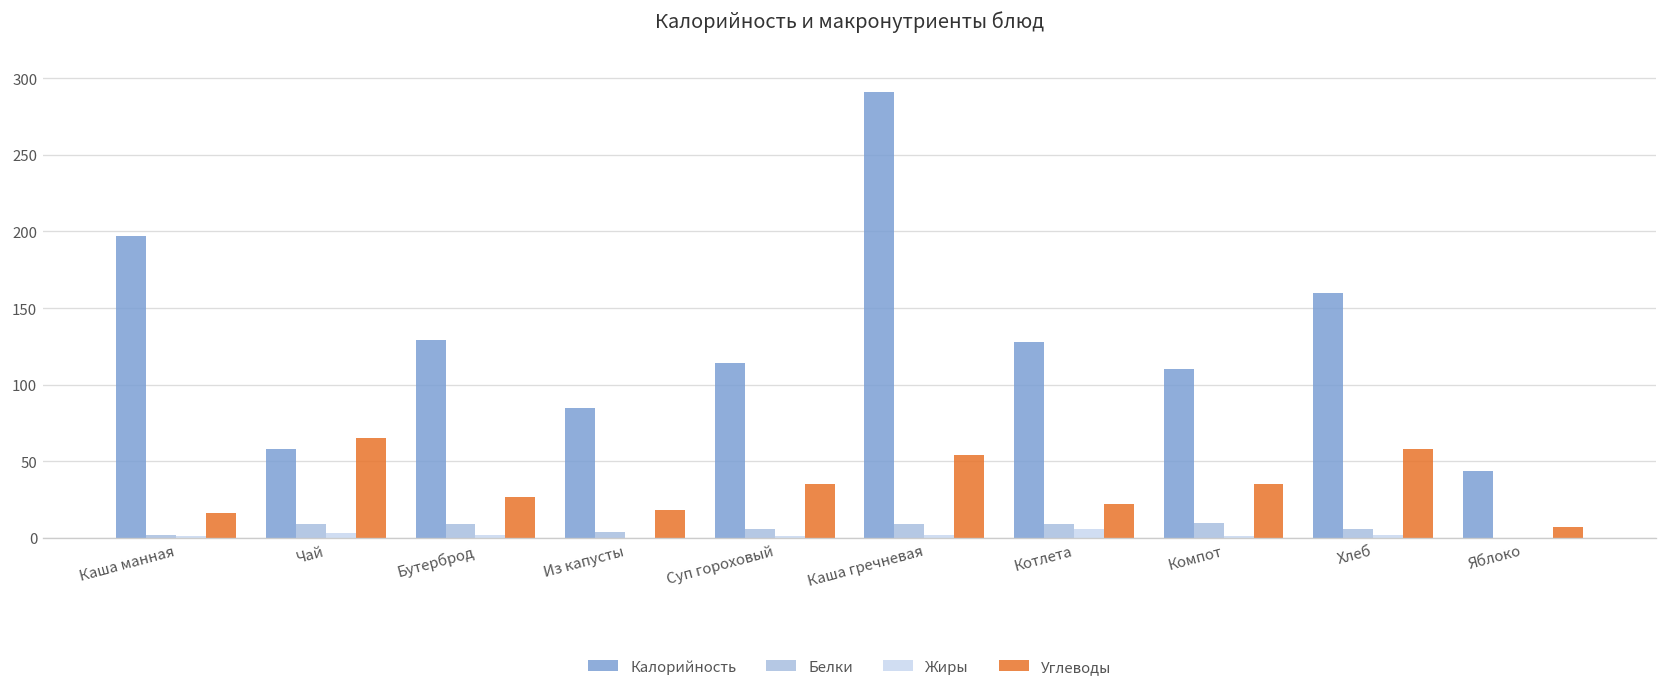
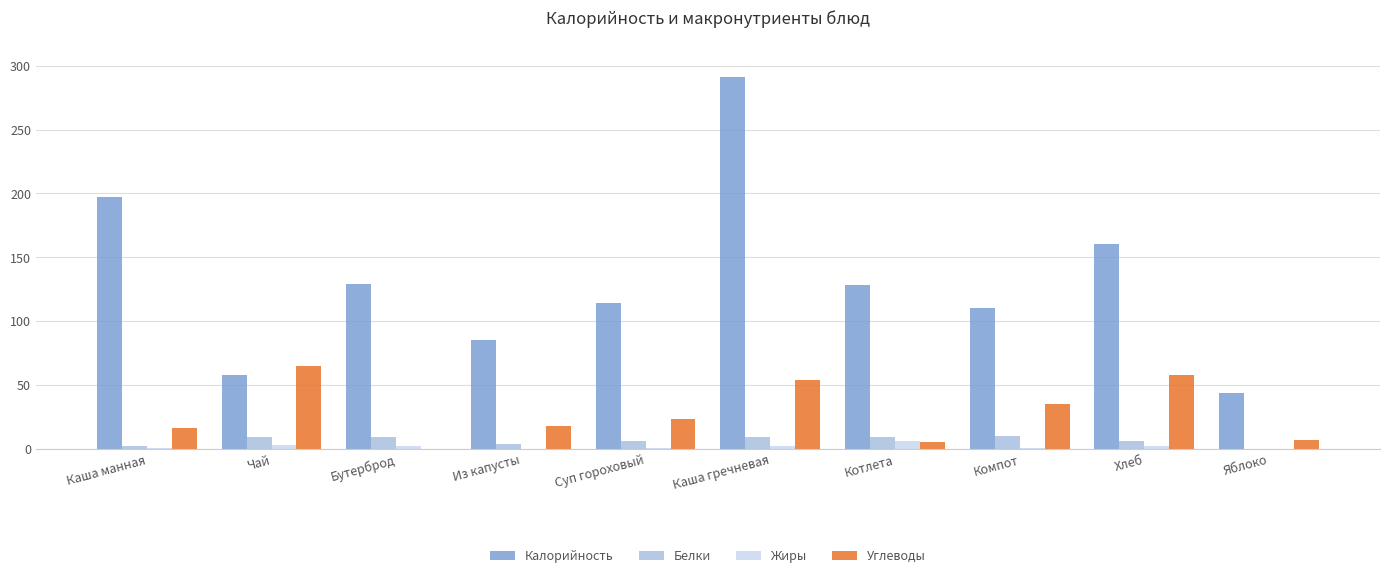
Углеводы, Бутерброд: 27 -> 0
Углеводы, Суп гороховый: 35 -> 23
Углеводы, Котлета: 22 -> 5
